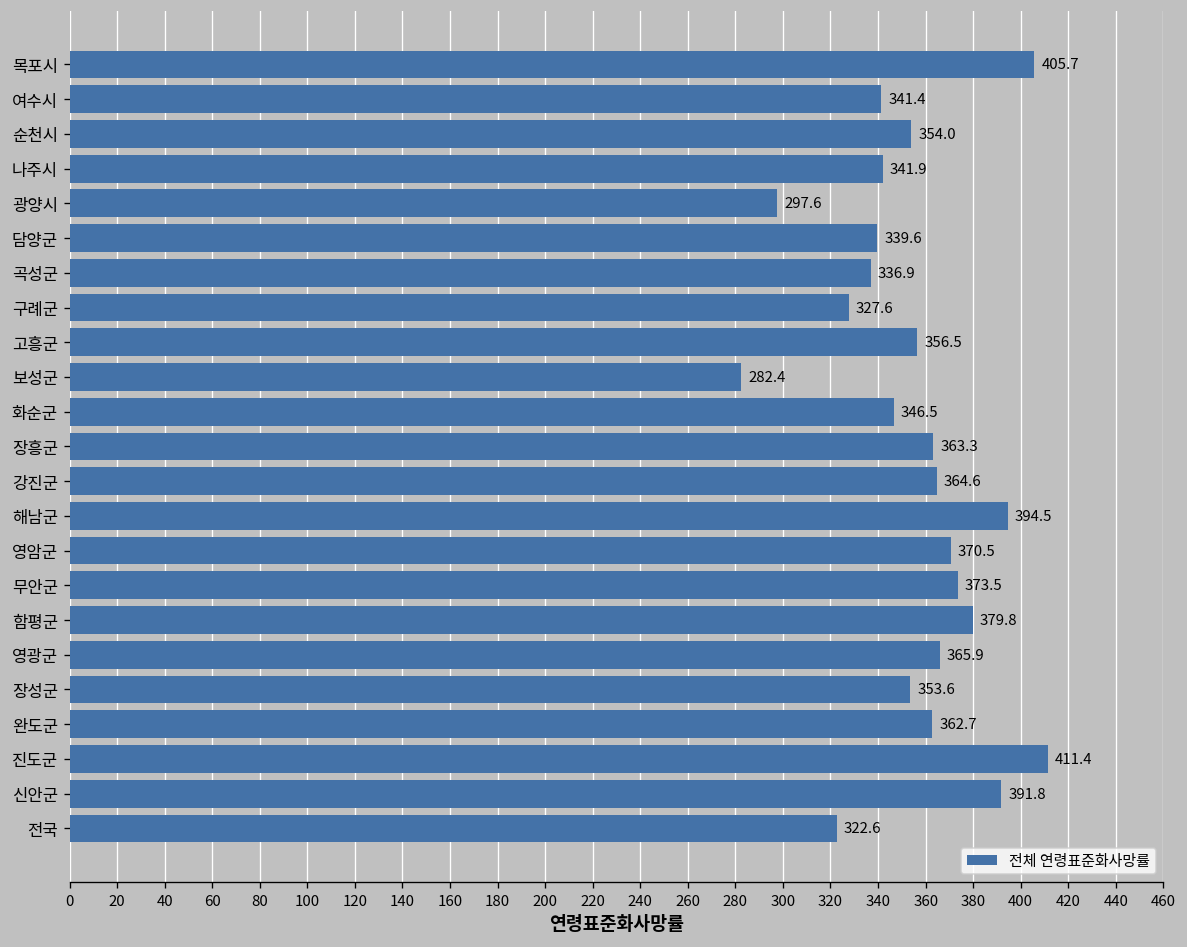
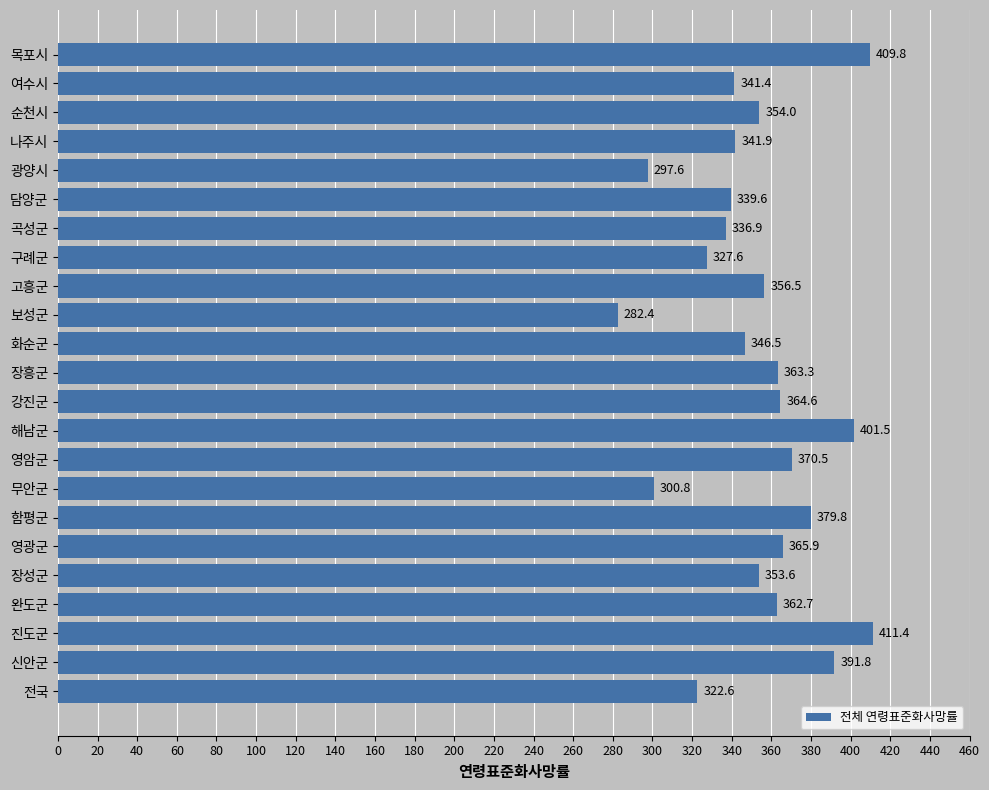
목포시: 405.7 -> 409.8
해남군: 394.5 -> 401.5
무안군: 373.5 -> 300.8
